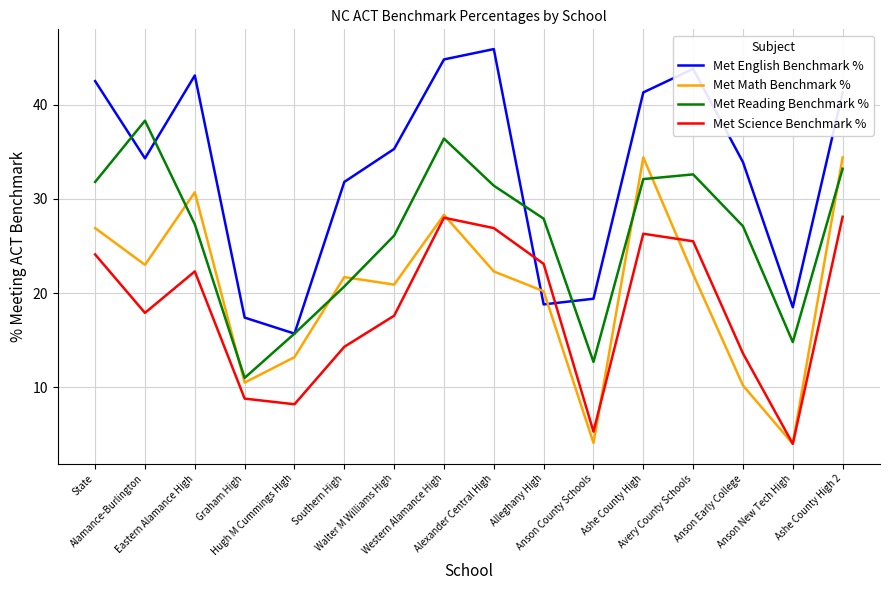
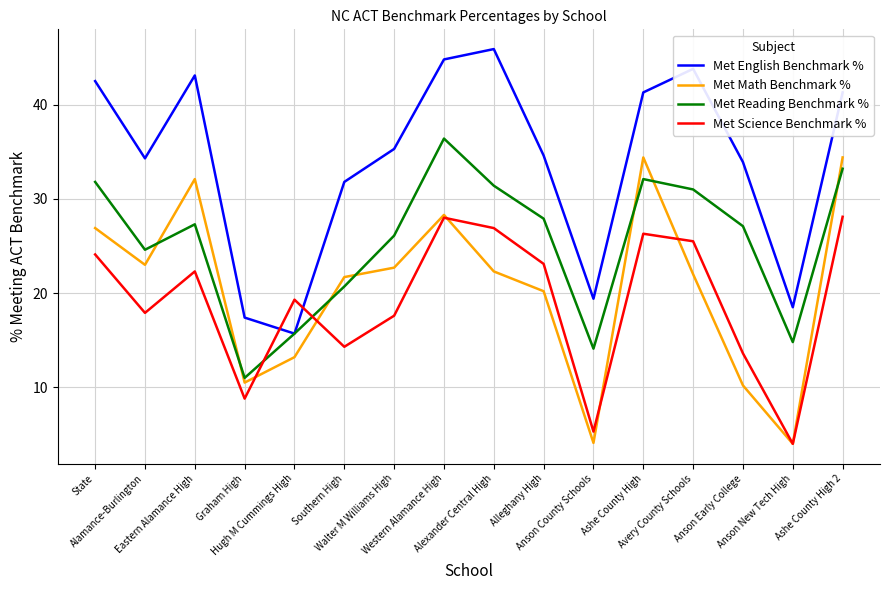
Met Reading Benchmark %, Alamance-Burlington: 38 -> 25
Met Math Benchmark %, Eastern Alamance High: 31 -> 32
Met Science Benchmark %, Hugh M Cummings High: 8 -> 19
Met Math Benchmark %, Walter M Williams High: 21 -> 23
Met English Benchmark %, Alleghany High: 19 -> 35
Met Reading Benchmark %, Anson County Schools: 13 -> 14
Met Reading Benchmark %, Avery County Schools: 33 -> 31
